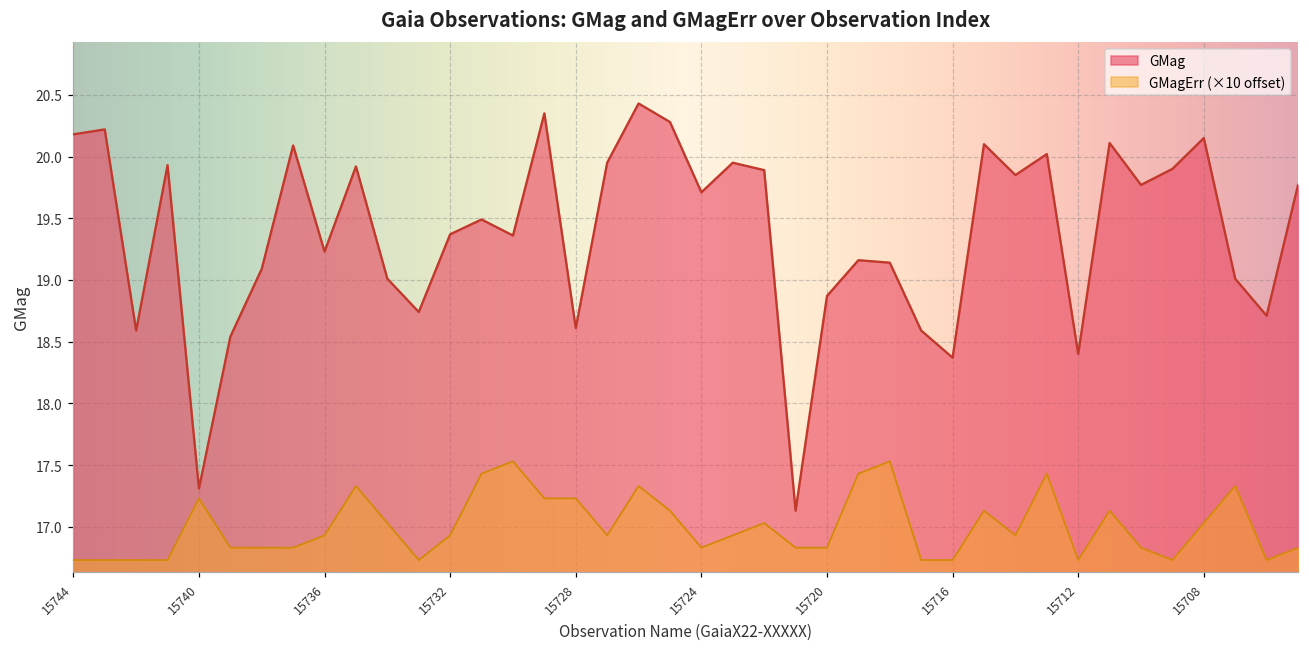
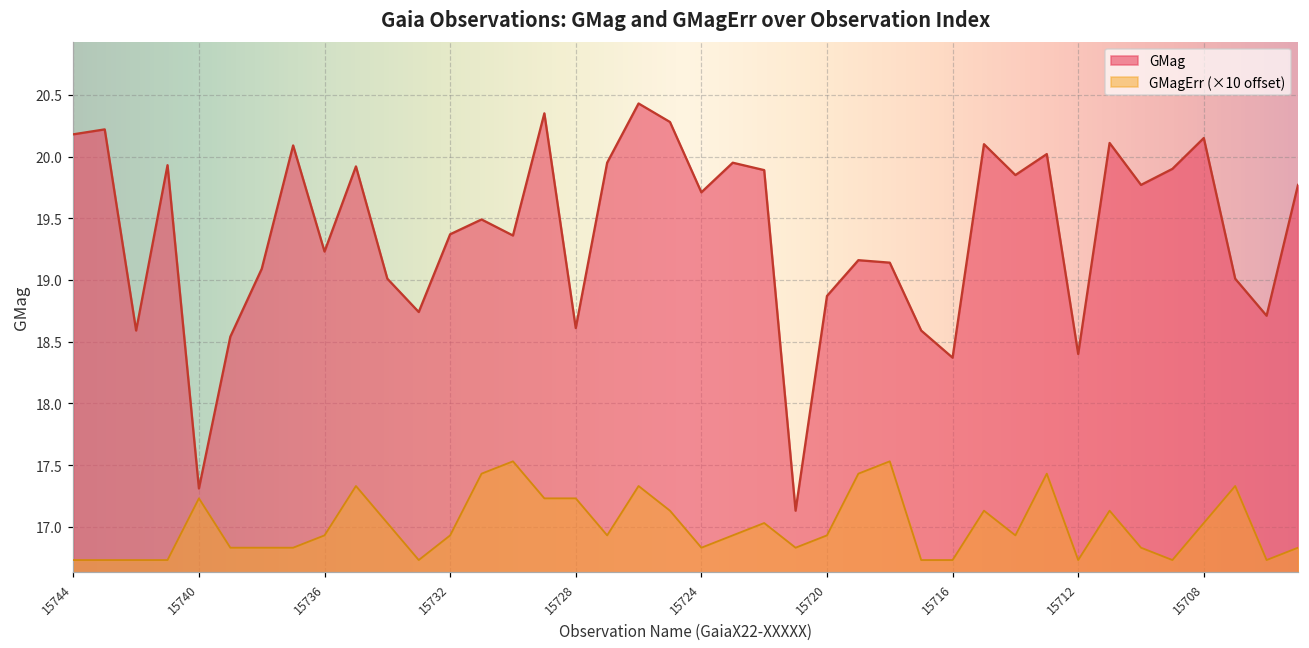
GMagErr (×10 offset), 15720: 16.83 -> 16.93
